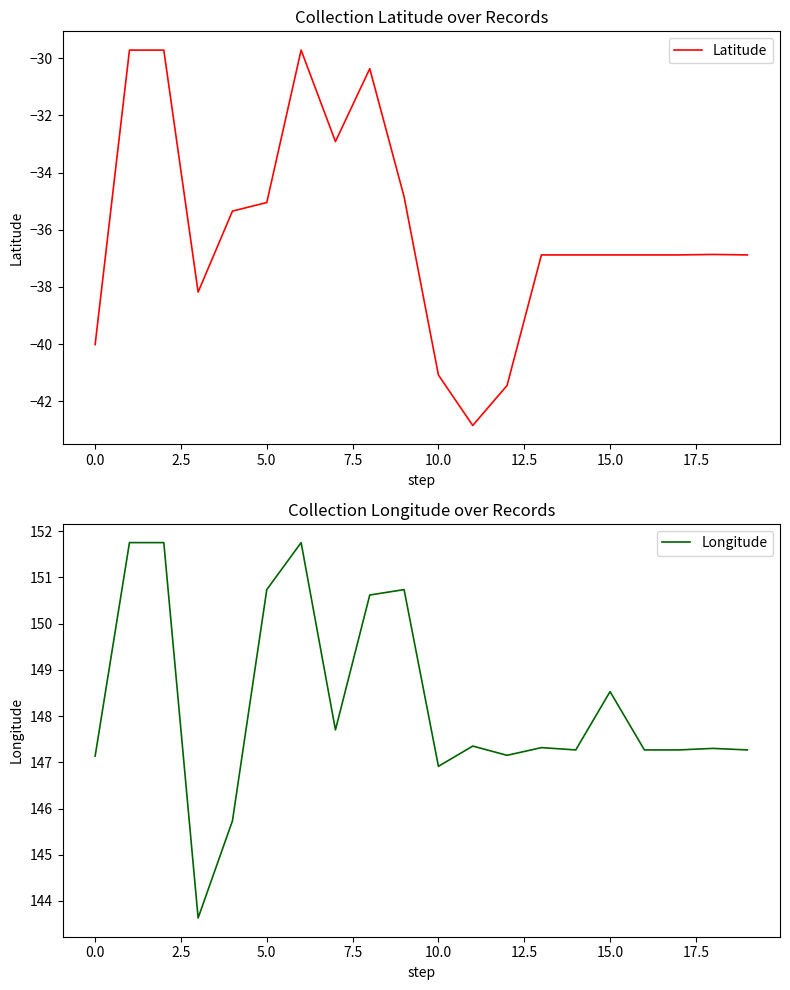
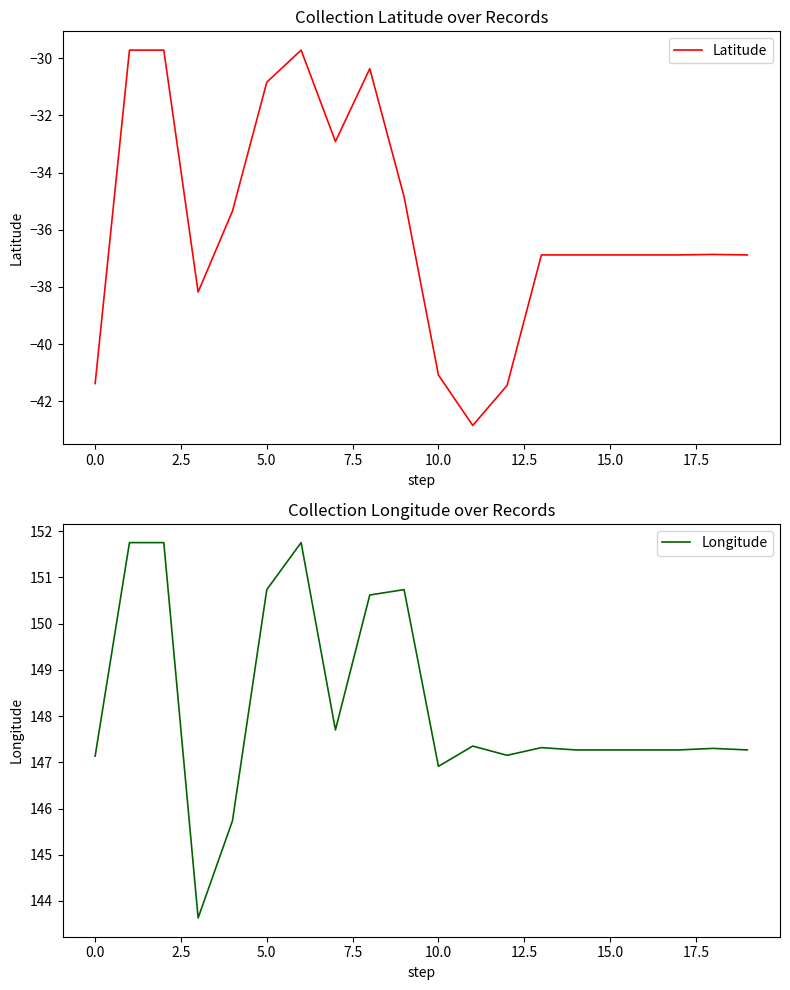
Collection Latitude over Records, 0.0: -40.0 -> -41.4
Collection Latitude over Records, 5.0: -35.1 -> -30.8
Collection Longitude over Records, 15.0: 148.5 -> 147.3
